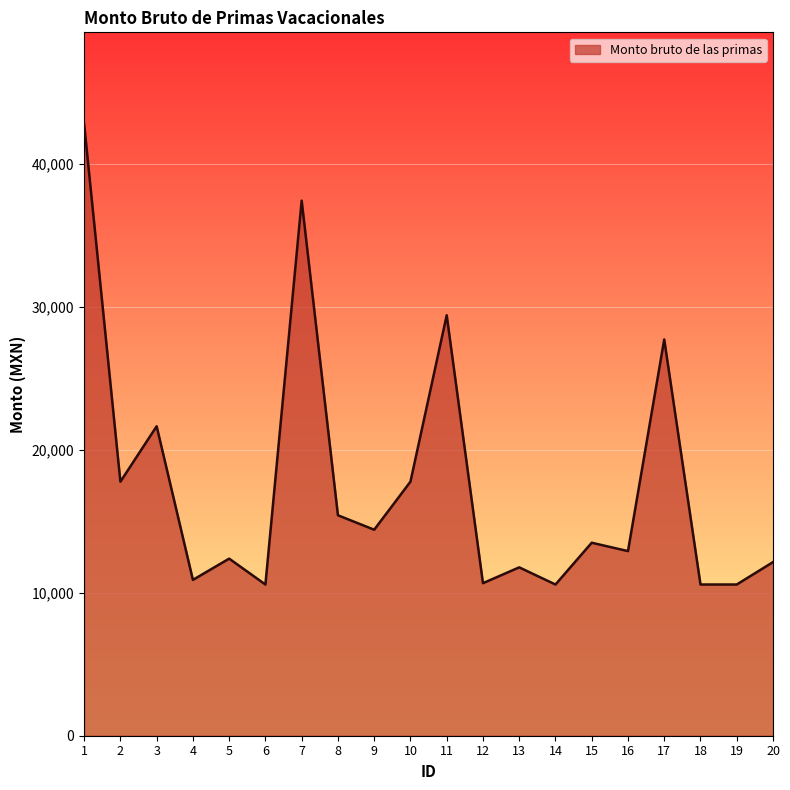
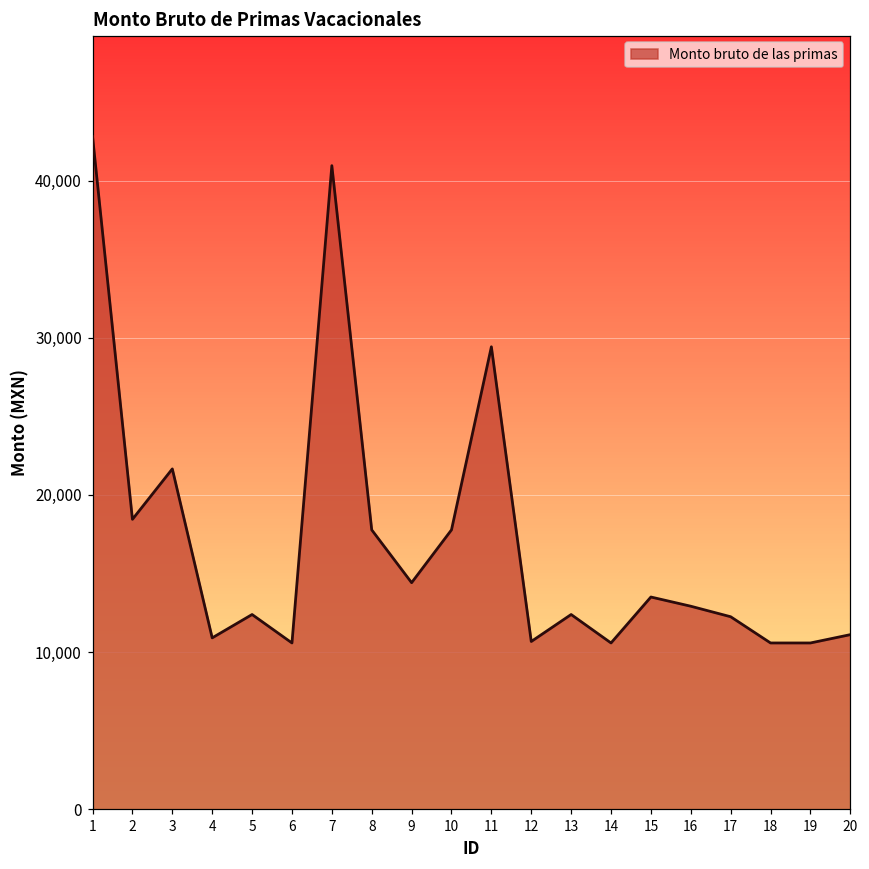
2: 17,800 -> 18,400
7: 37,400 -> 40,900
8: 15,400 -> 17,800
13: 11,800 -> 12,400
17: 27,700 -> 12,200
20: 12,100 -> 11,100
